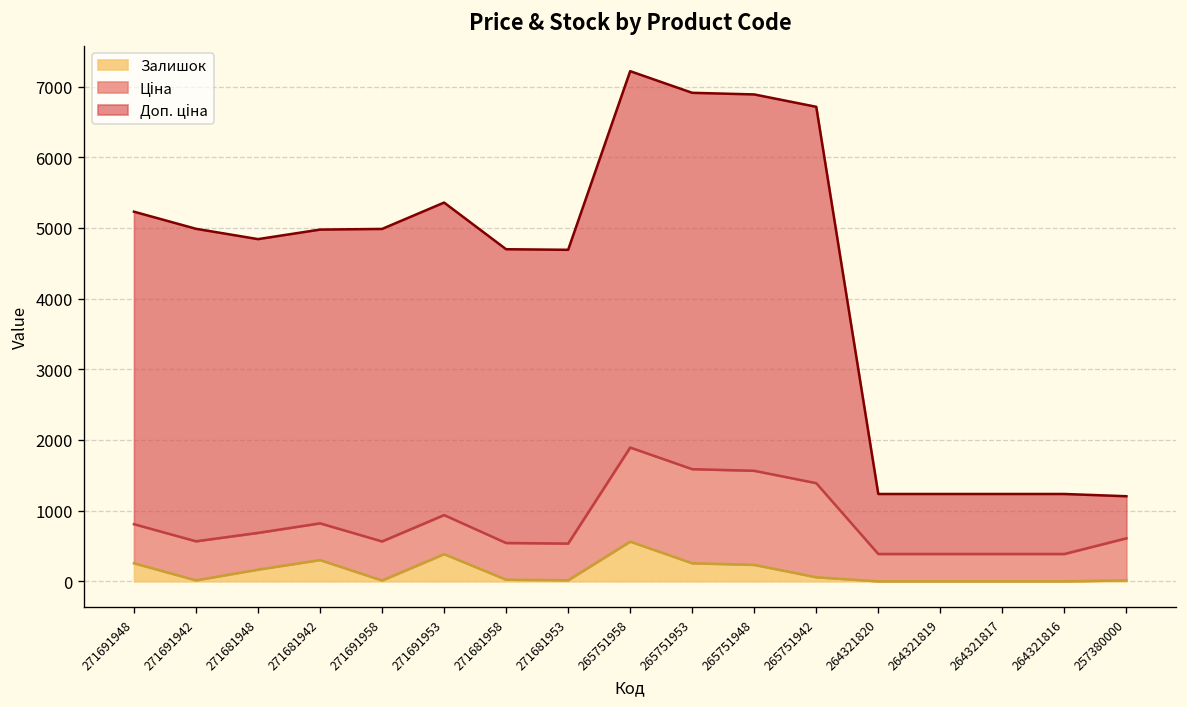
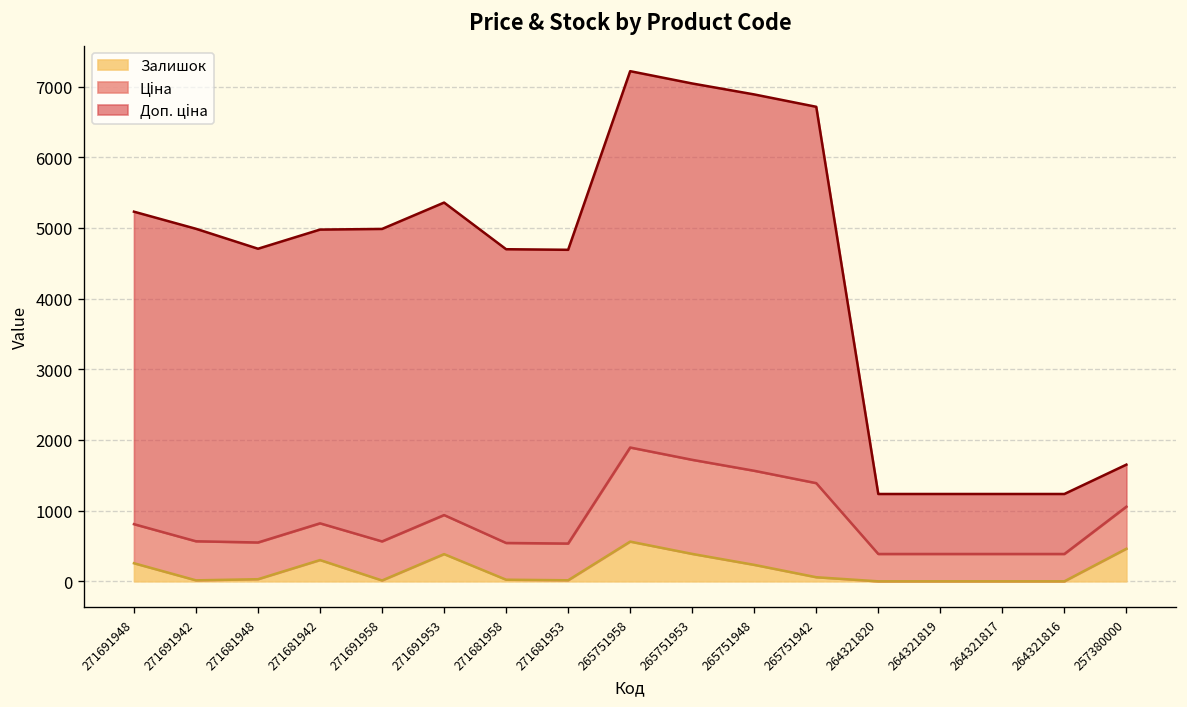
Залишок, 271681948: 200 -> 0
Залишок, 265751953: 300 -> 400
Залишок, 257380000: 0 -> 500
